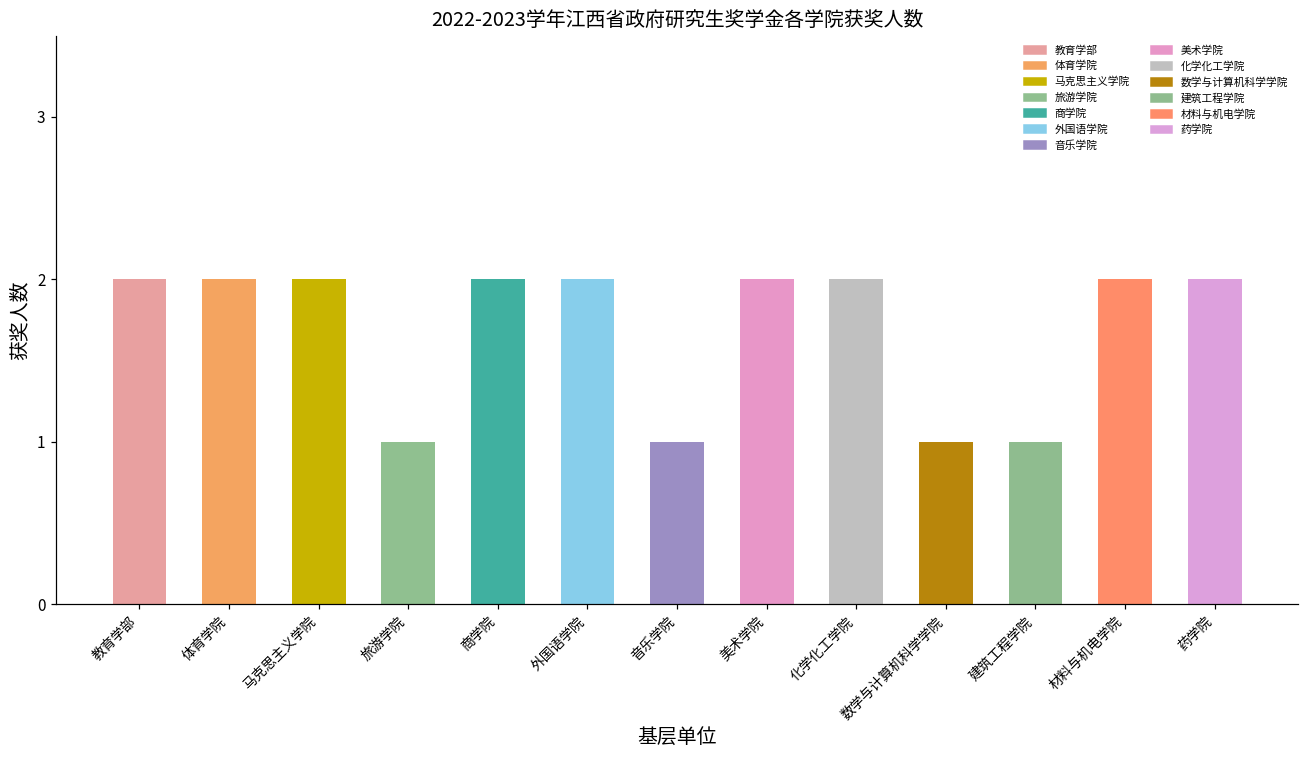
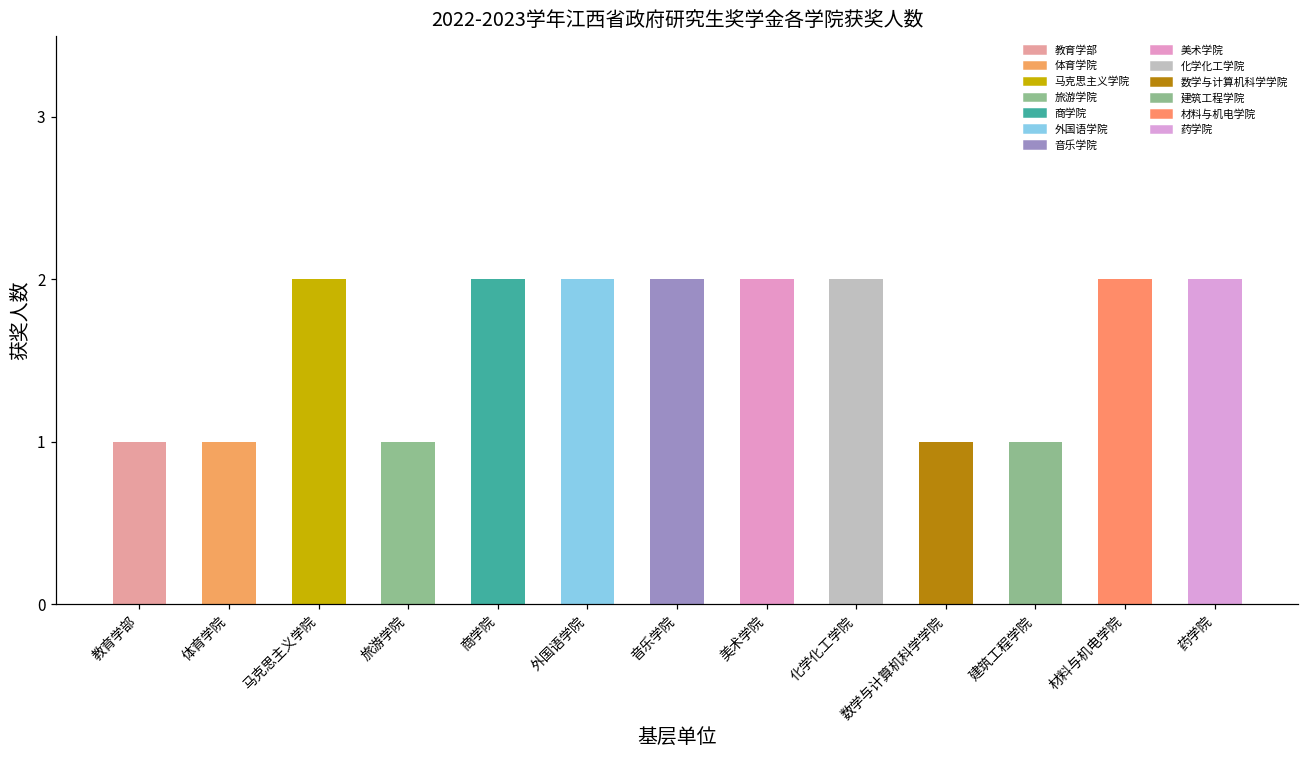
教育学部: 2 -> 1
体育学院: 2 -> 1
音乐学院: 1 -> 2
